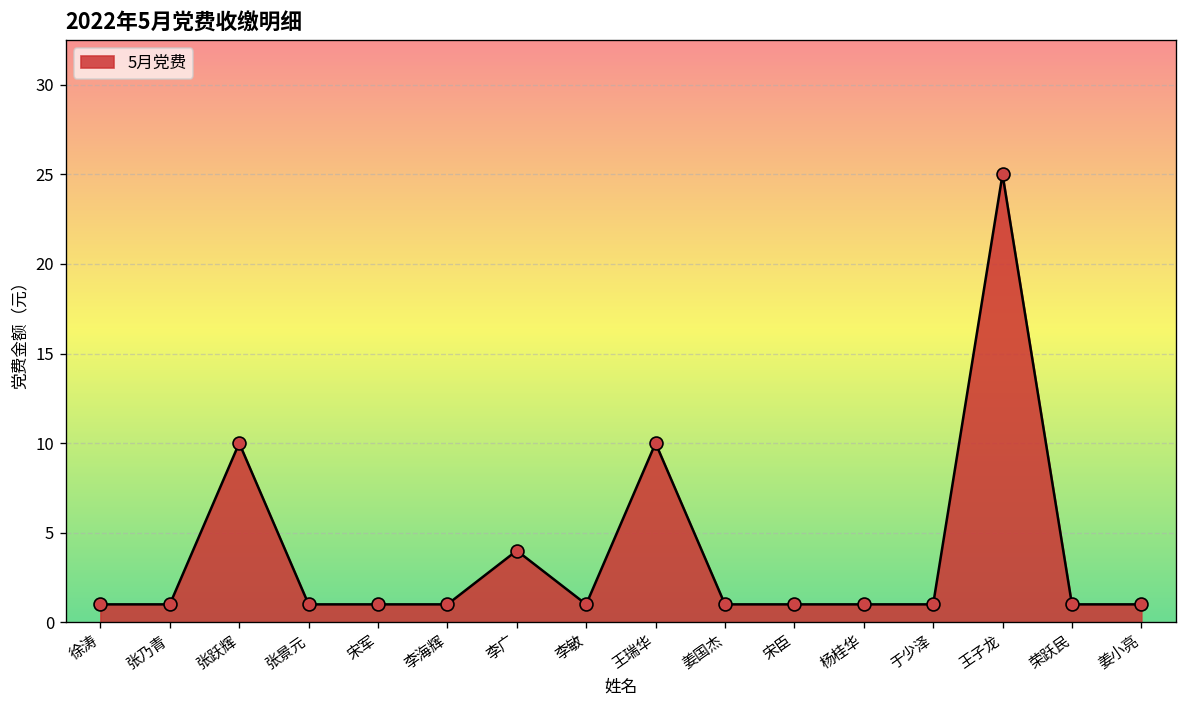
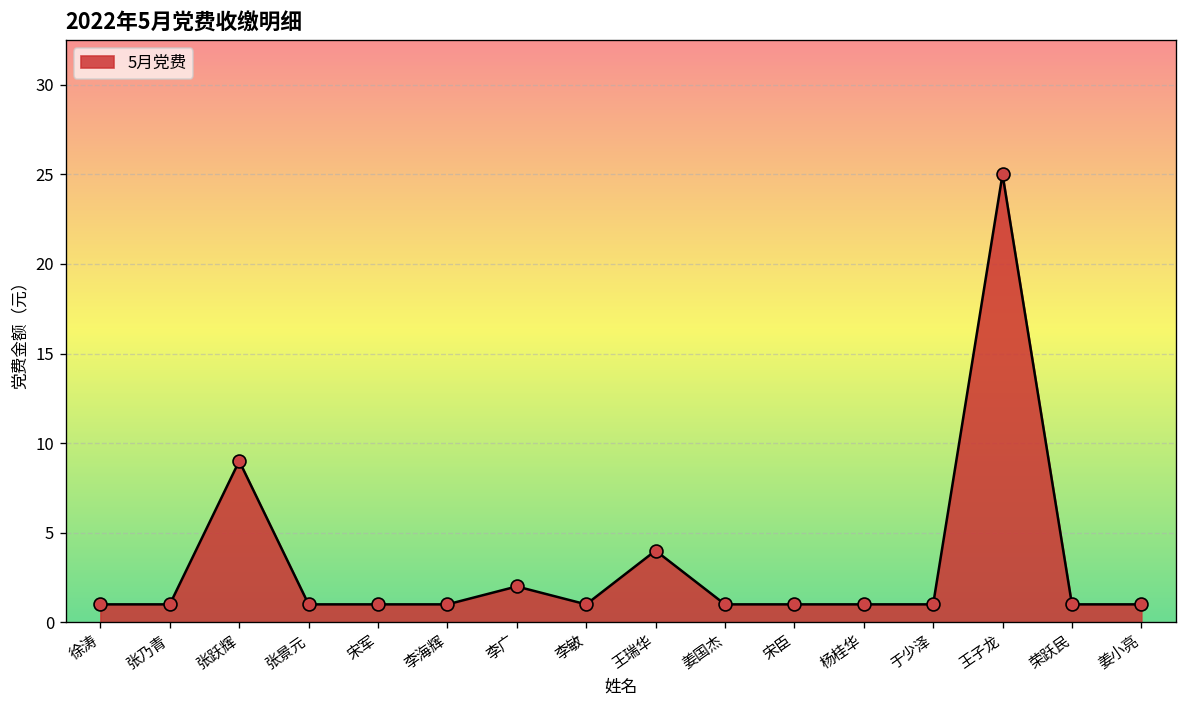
张跃辉: 10 -> 9
李广: 4 -> 2
王瑞华: 10 -> 4
